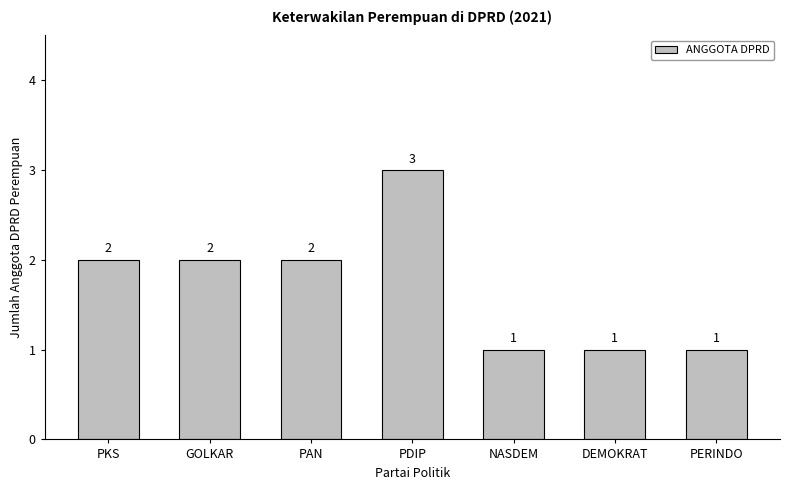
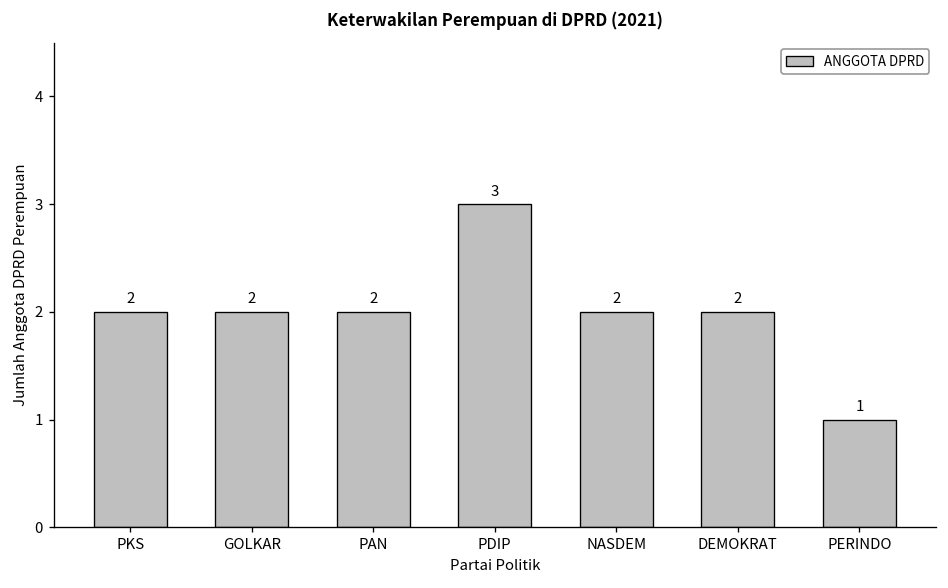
NASDEM: 1 -> 2
DEMOKRAT: 1 -> 2
